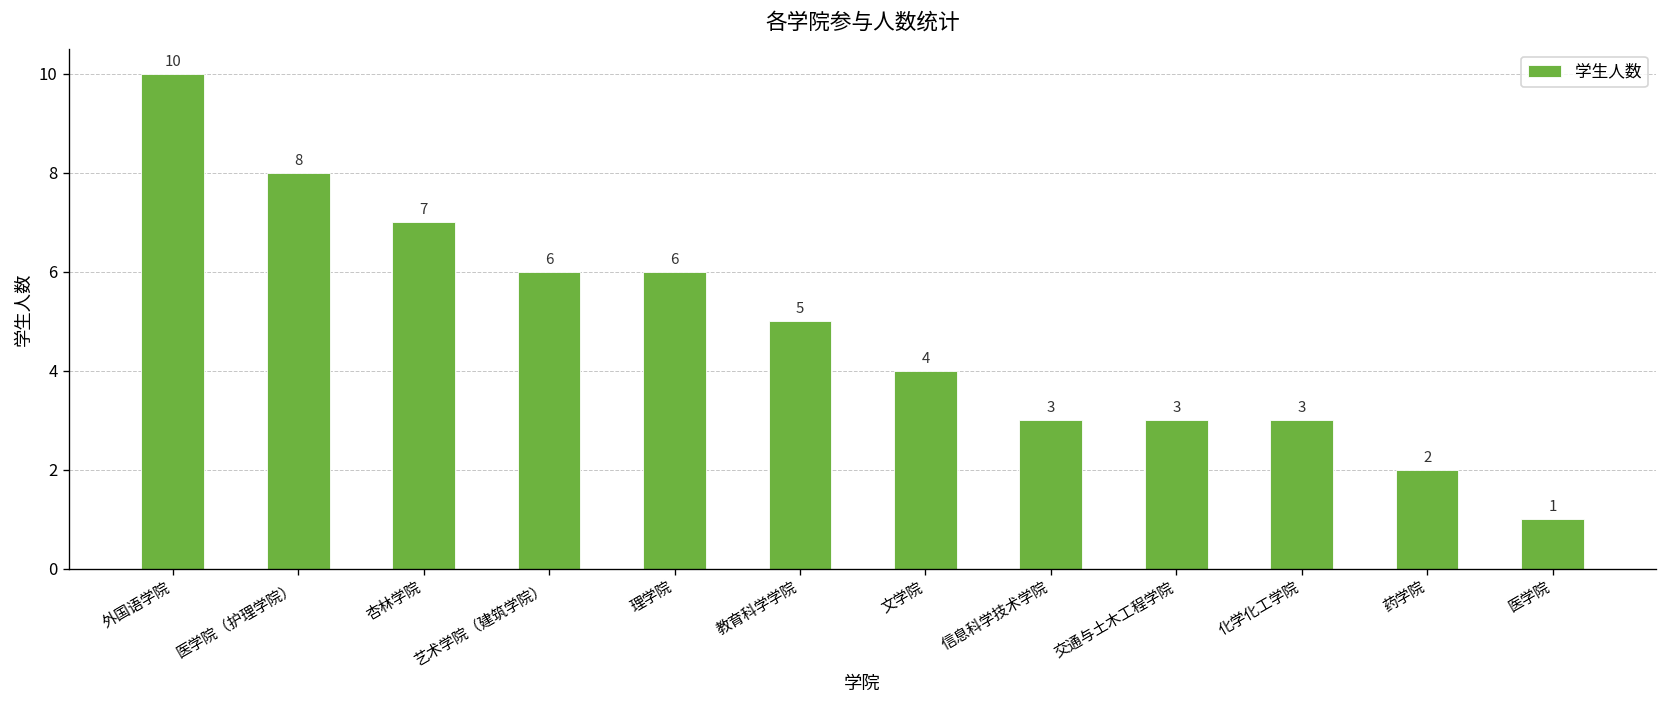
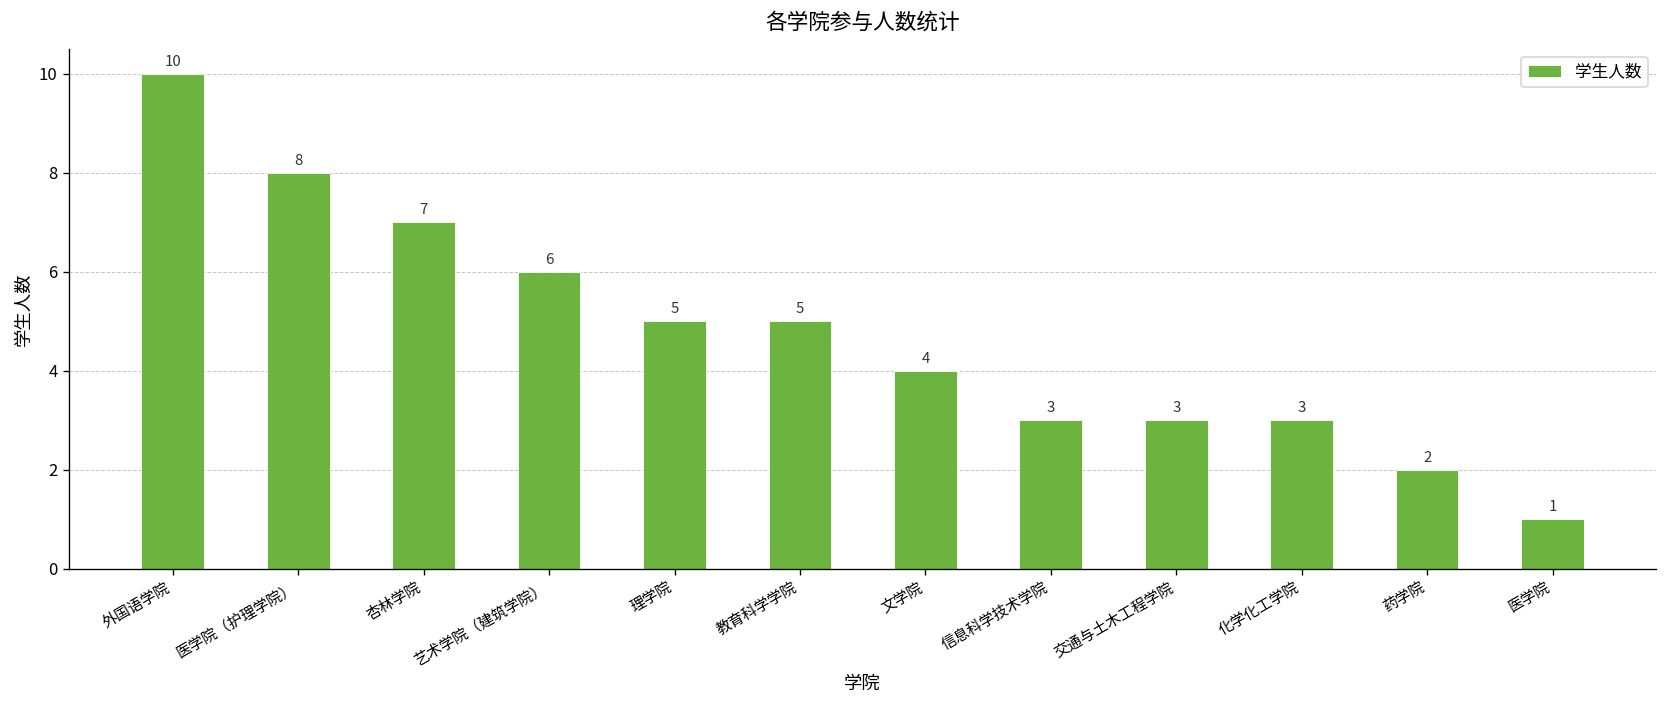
理学院: 6 -> 5
